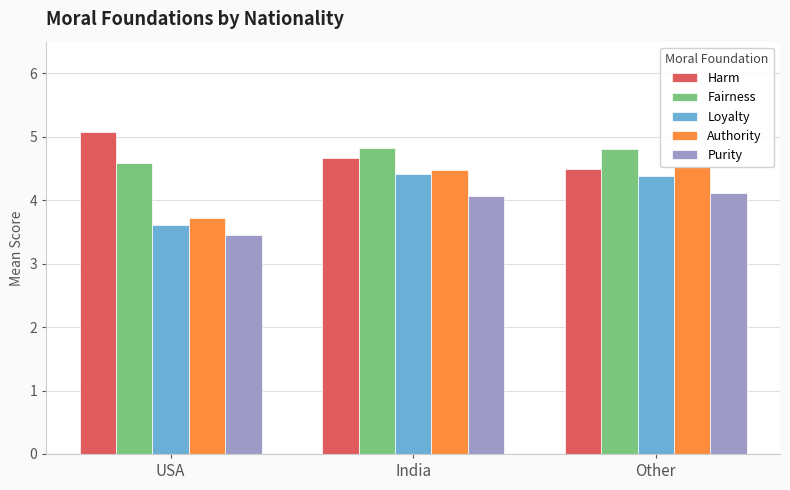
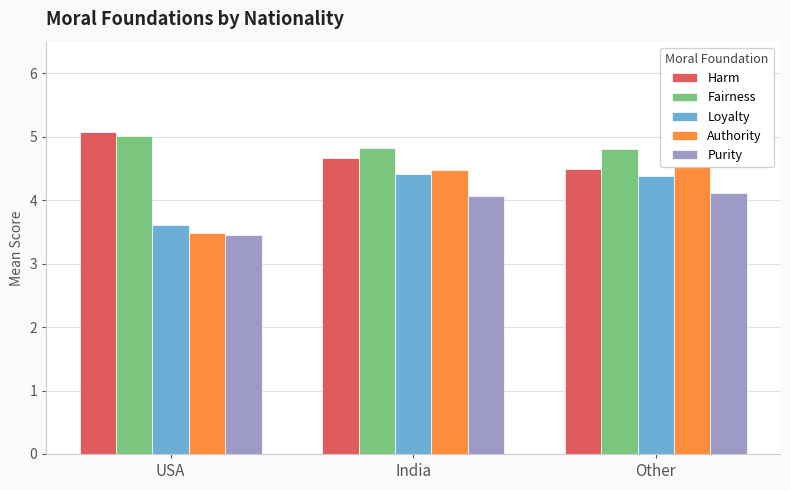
Fairness, USA: 4.6 -> 5.0
Authority, USA: 3.7 -> 3.5
